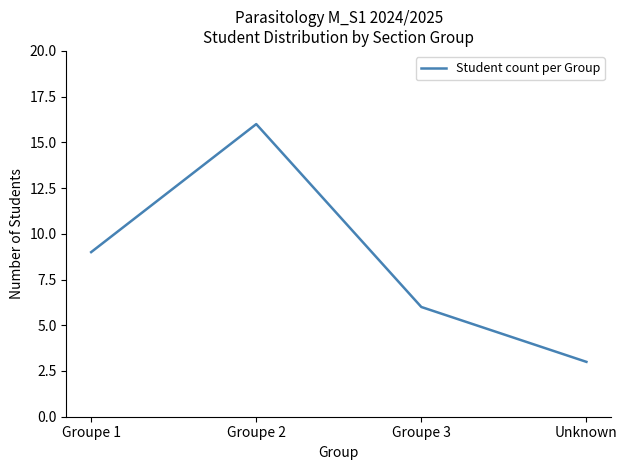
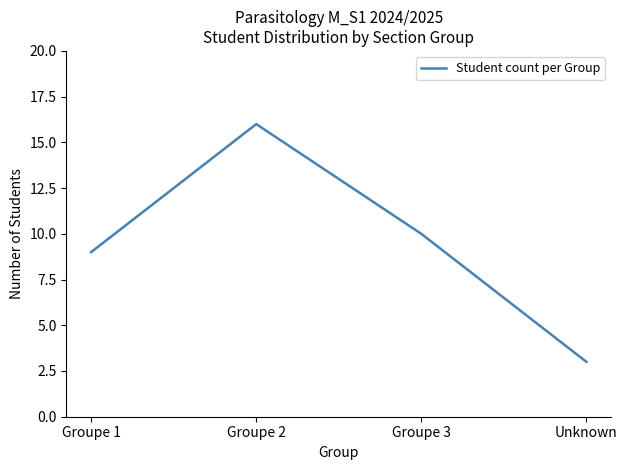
Groupe 3: 6 -> 10
